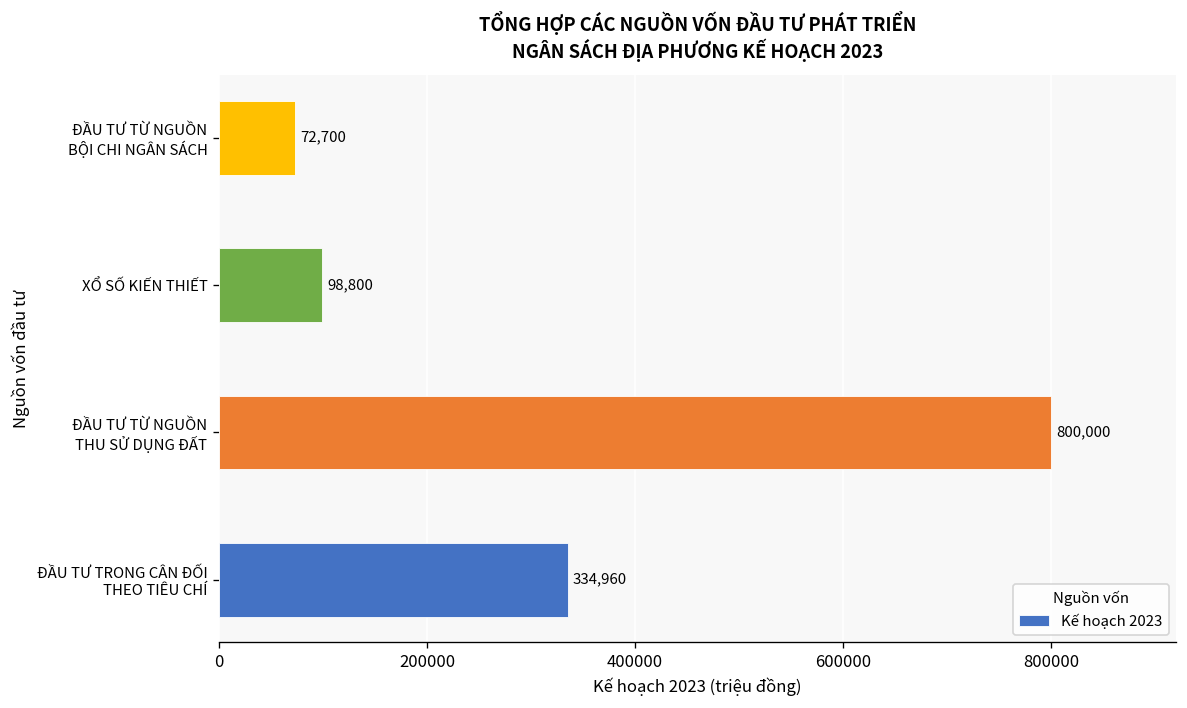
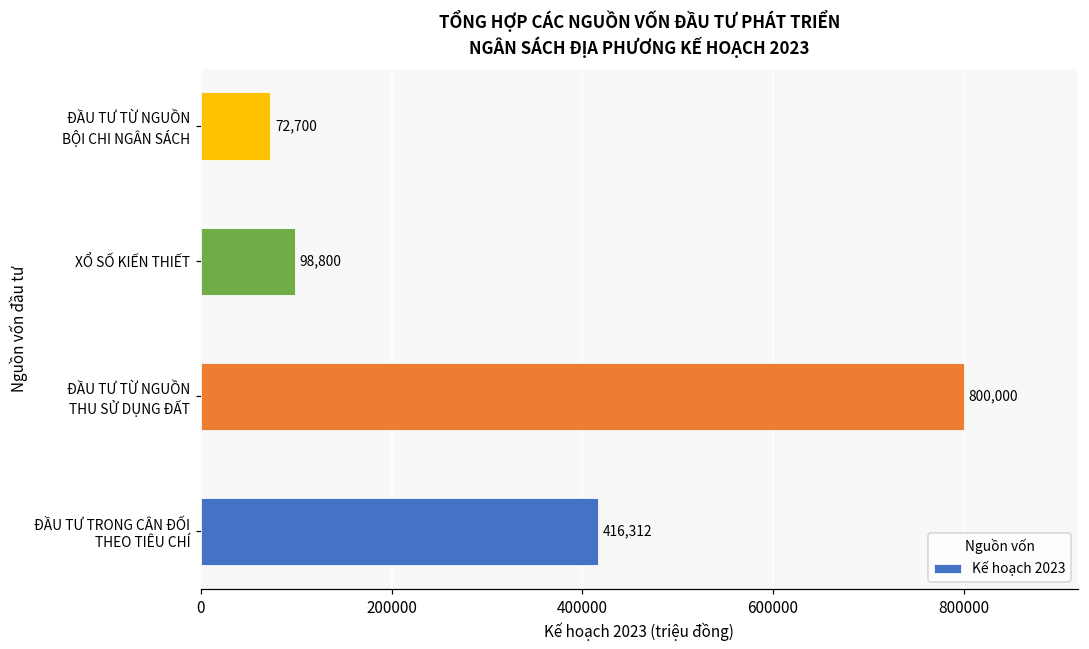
ĐẦU TƯ TRONG CÂN ĐỐI THEO TIÊU CHÍ: 334,960 -> 416,312
